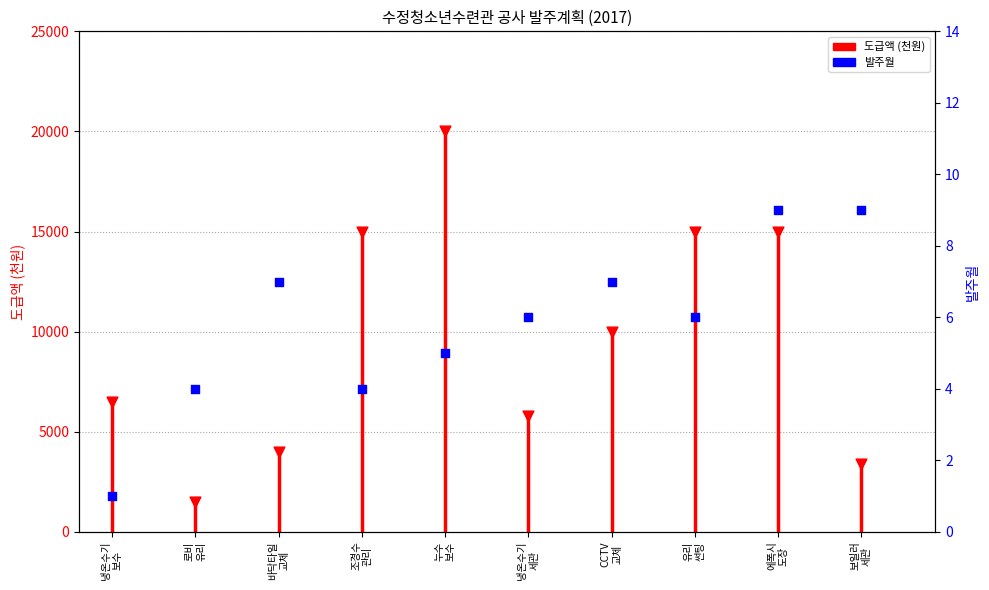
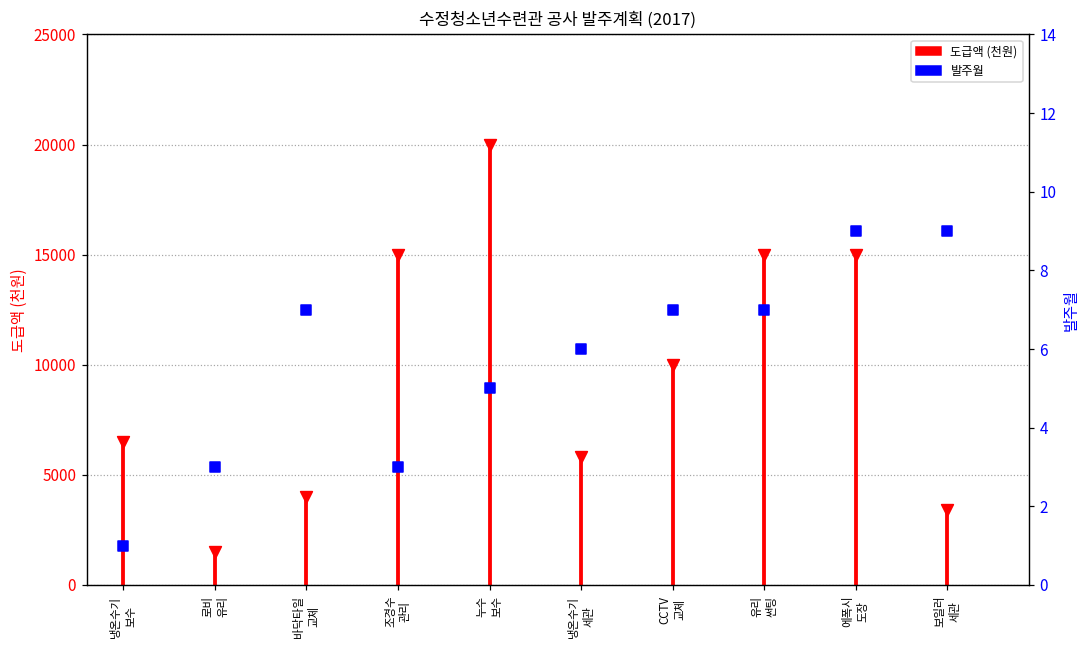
발주월, 로비 유리: 4 -> 3
발주월, 조경수 관리: 4 -> 3
발주월, 유리 썬팅: 6 -> 7
